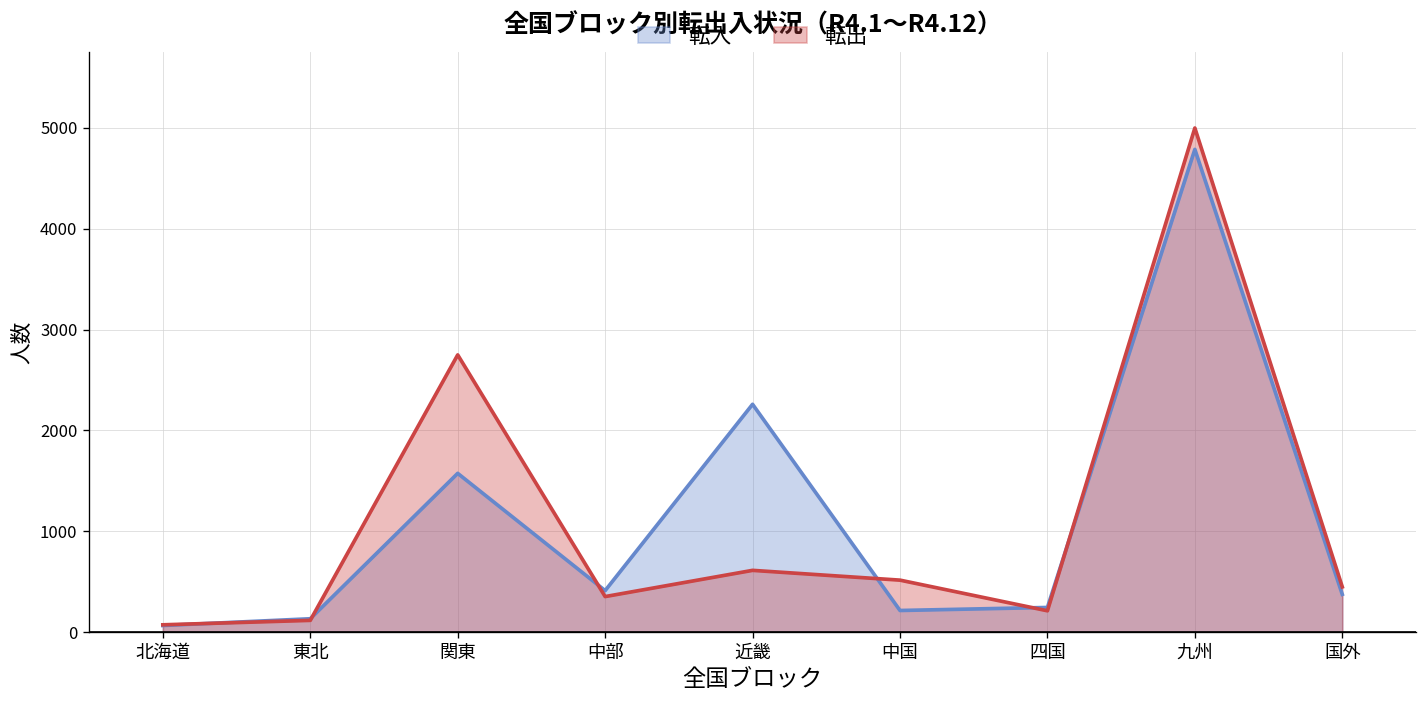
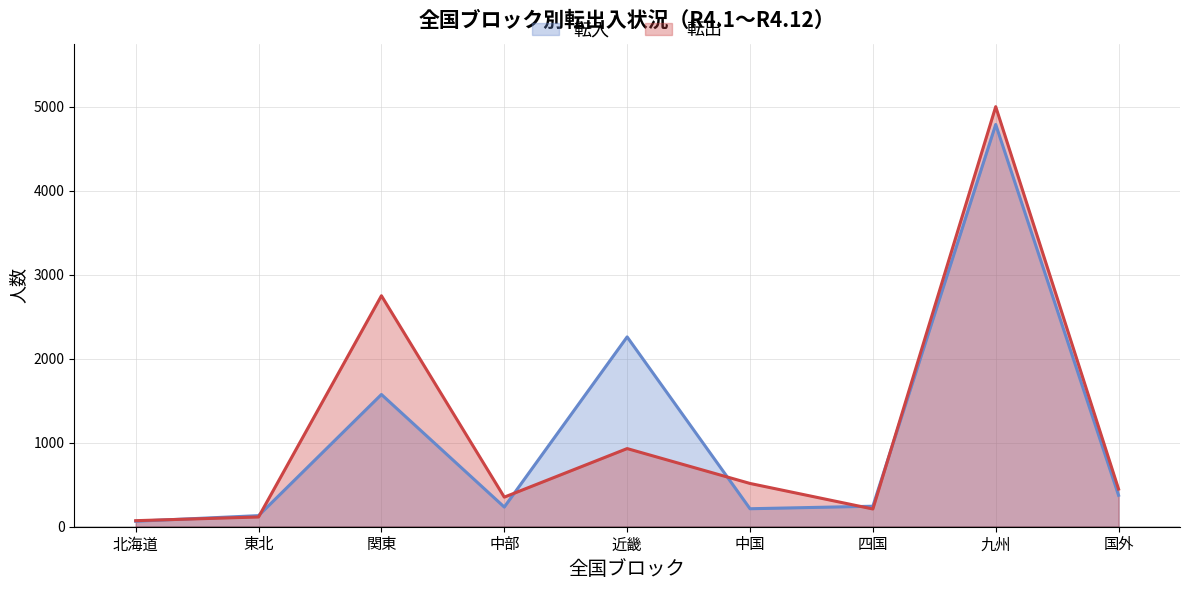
転入, 中部: 400 -> 200
転出, 近畿: 600 -> 900
